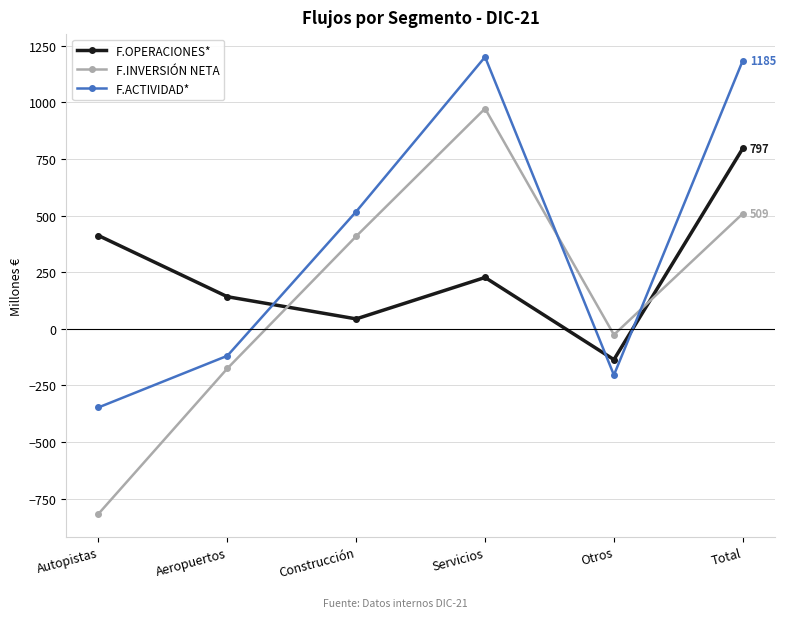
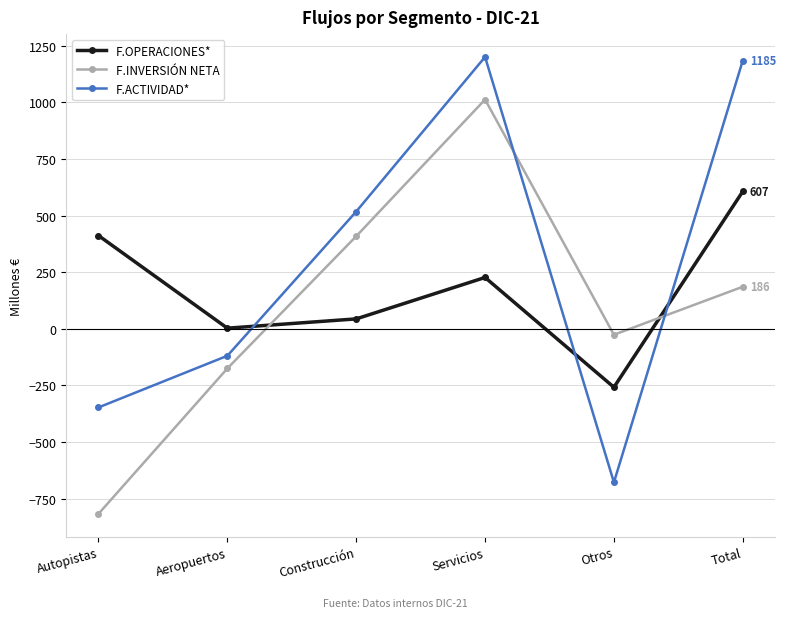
F.OPERACIONES*, Aeropuertos: 140 -> 0
F.INVERSIÓN NETA, Servicios: 970 -> 1010
F.OPERACIONES*, Otros: -140 -> -260
F.ACTIVIDAD*, Otros: -200 -> -680
F.OPERACIONES*, Total: 797 -> 607
F.INVERSIÓN NETA, Total: 509 -> 186
